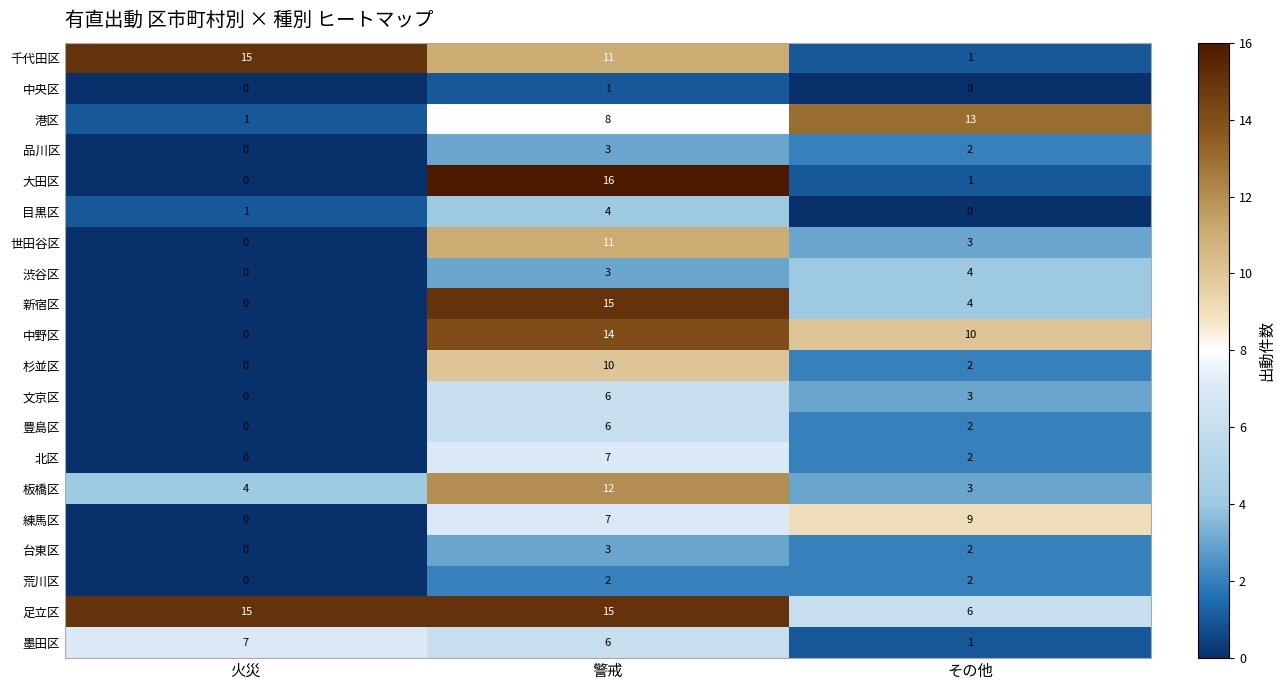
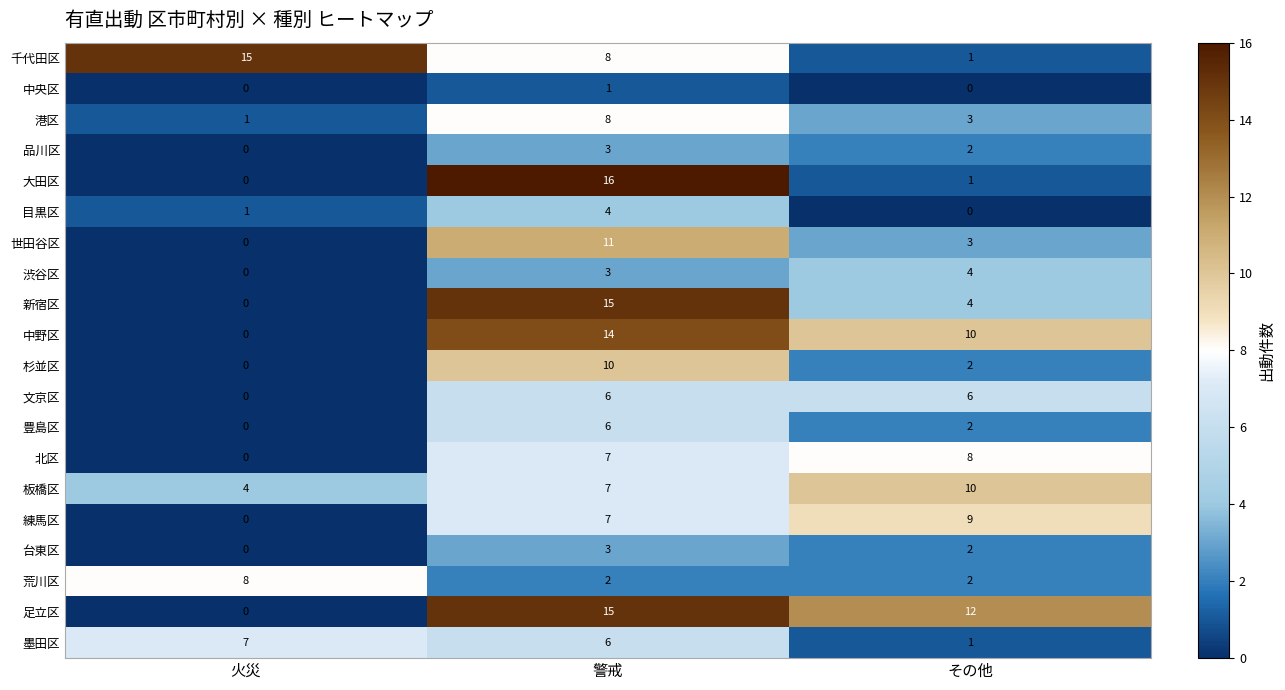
千代田区, 警戒: 11 -> 8
港区, その他: 13 -> 3
文京区, その他: 3 -> 6
北区, その他: 2 -> 8
板橋区, 警戒: 12 -> 7
板橋区, その他: 3 -> 10
荒川区, 火災: 0 -> 8
足立区, 火災: 15 -> 0
足立区, その他: 6 -> 12
